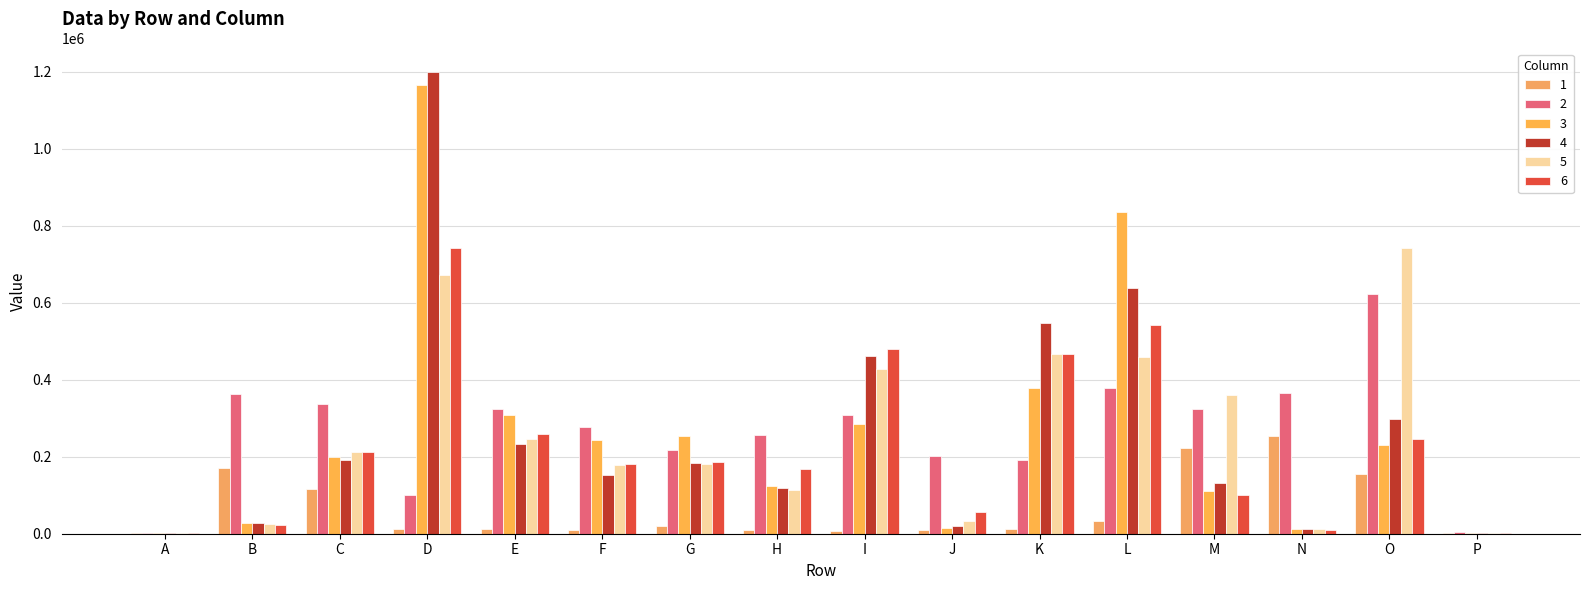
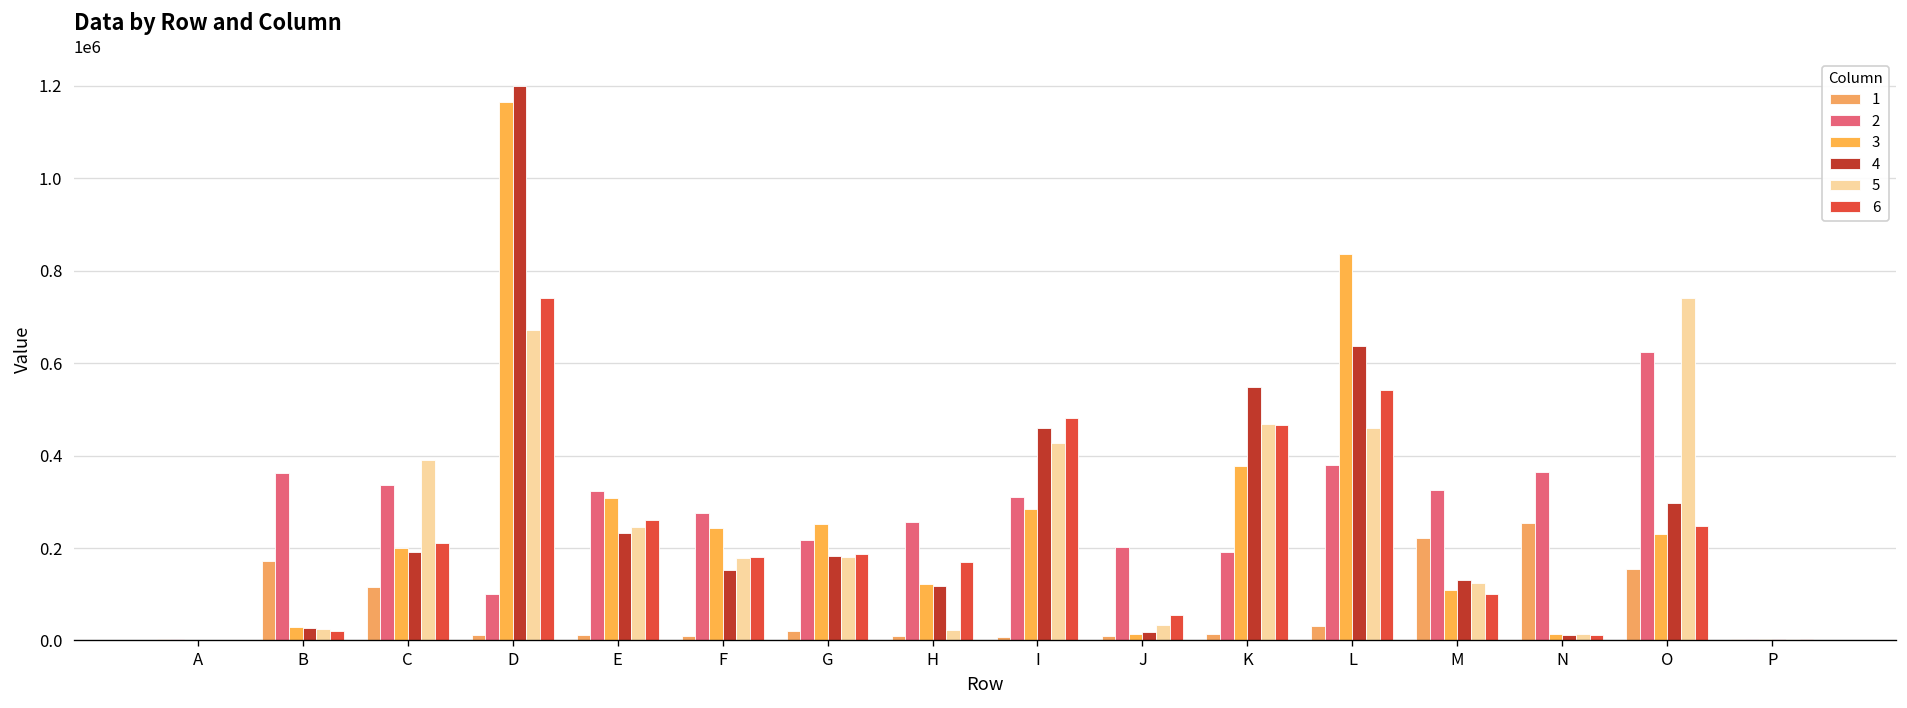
5, C: 210000 -> 390000
5, H: 110000 -> 20000
5, M: 360000 -> 120000
